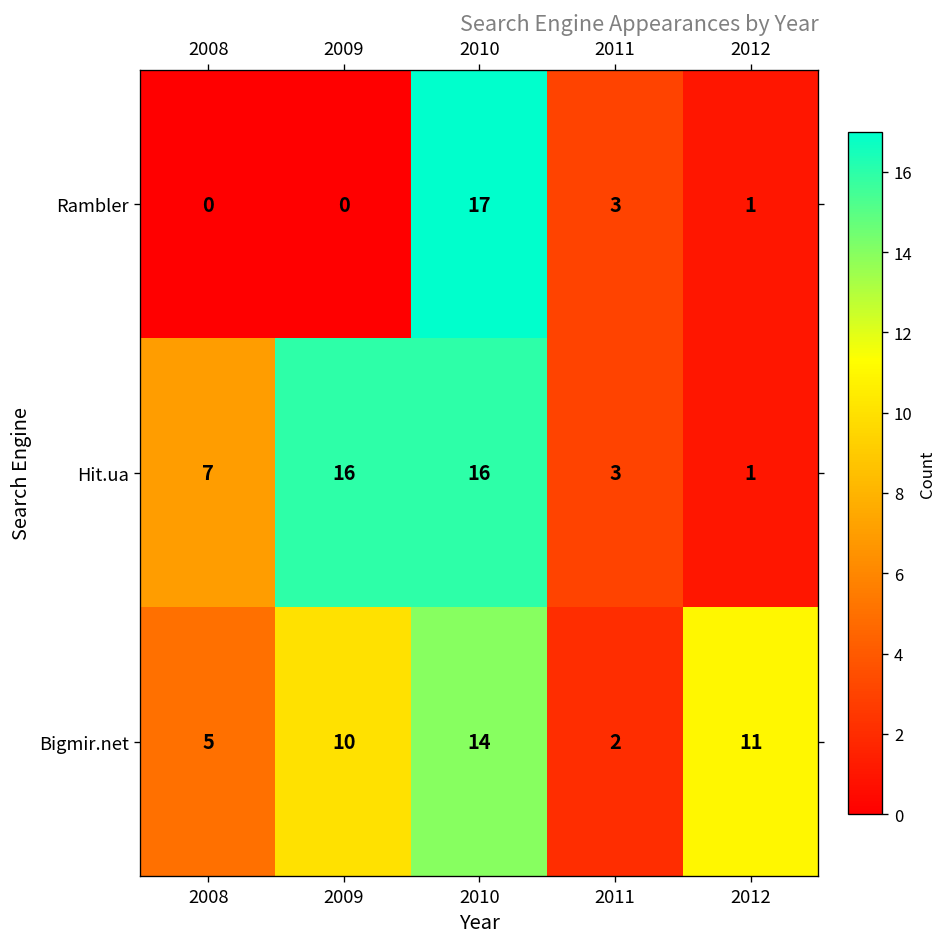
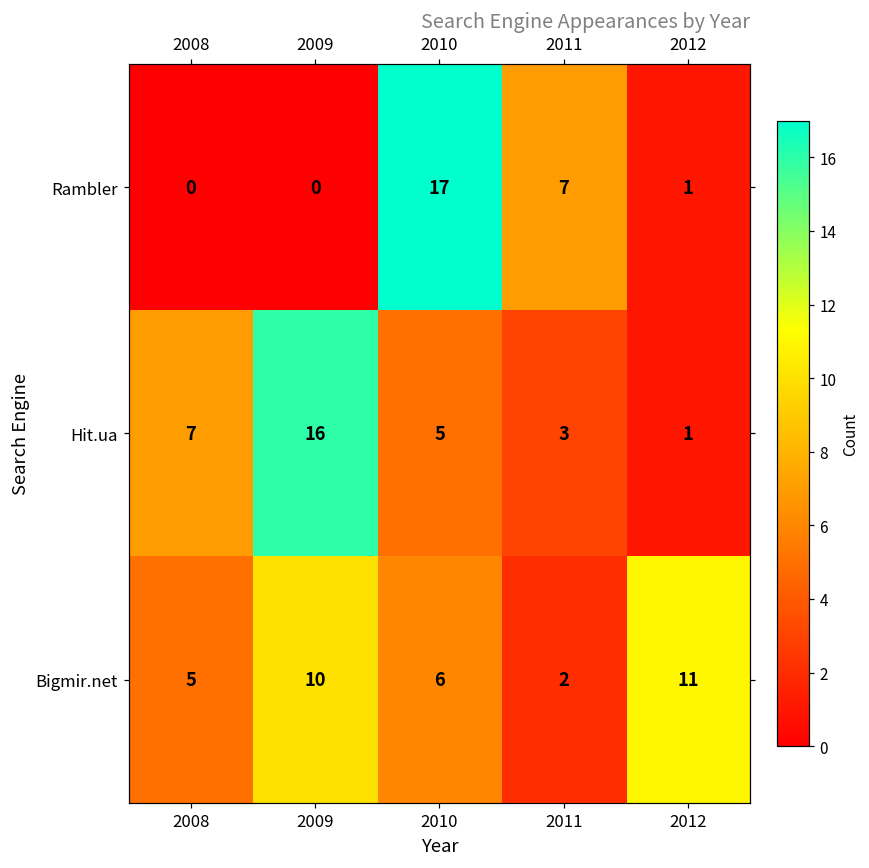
Rambler, 2011: 3 -> 7
Hit.ua, 2010: 16 -> 5
Bigmir.net, 2010: 14 -> 6
